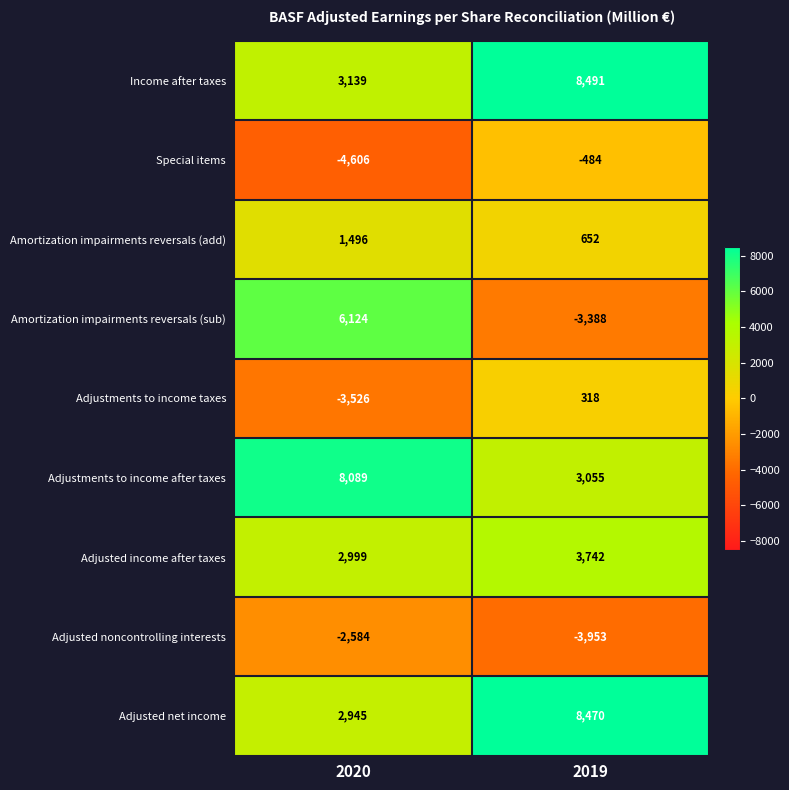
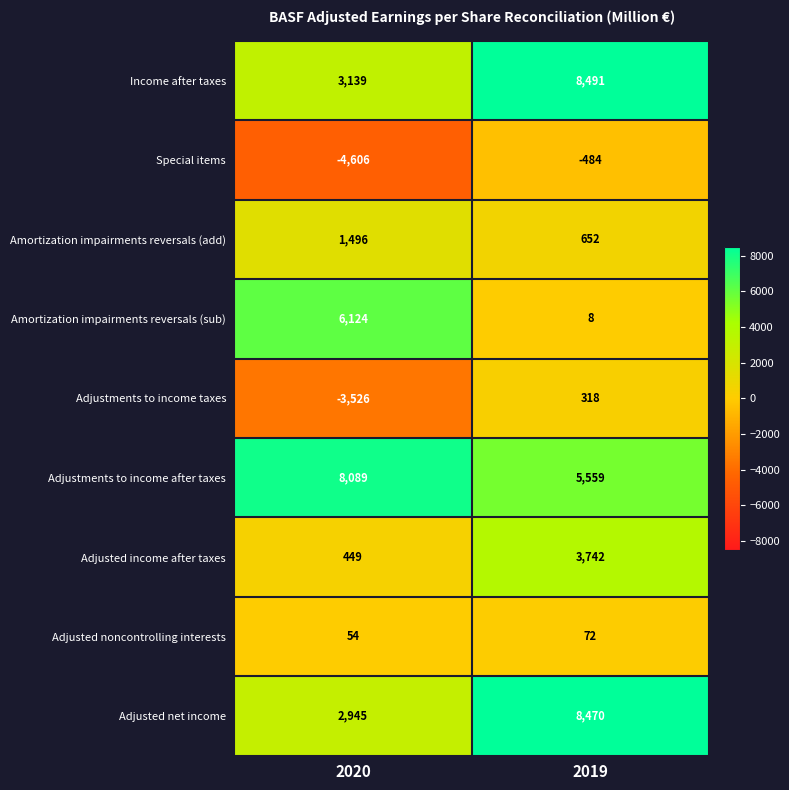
Amortization impairments reversals (sub), 2019: -3,388 -> 8
Adjustments to income after taxes, 2019: 3,055 -> 5,559
Adjusted income after taxes, 2020: 2,999 -> 449
Adjusted noncontrolling interests, 2020: -2,584 -> 54
Adjusted noncontrolling interests, 2019: -3,953 -> 72
